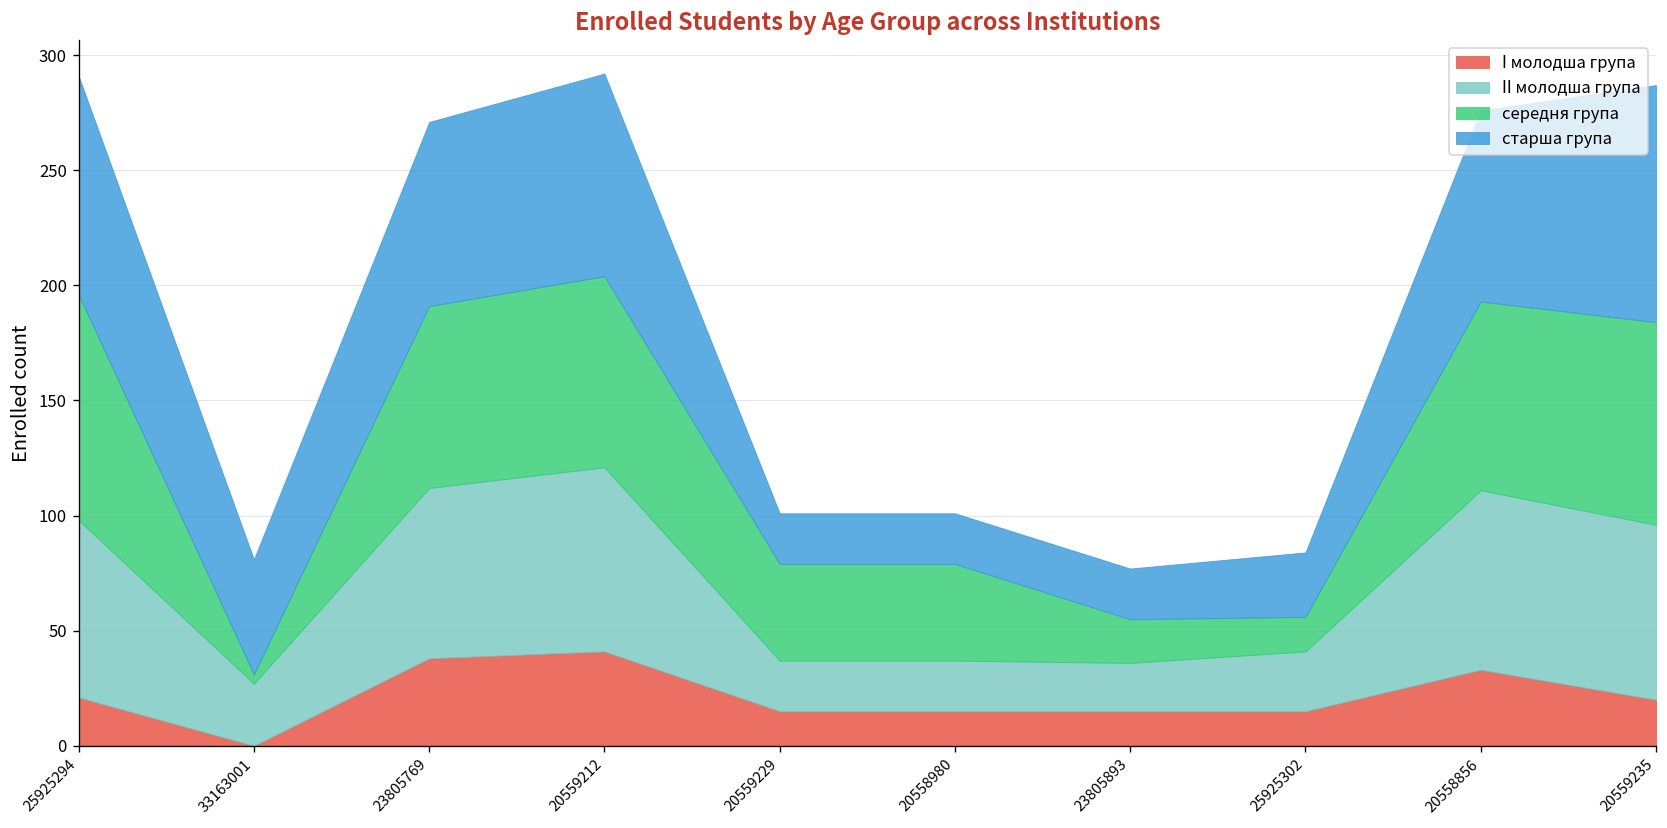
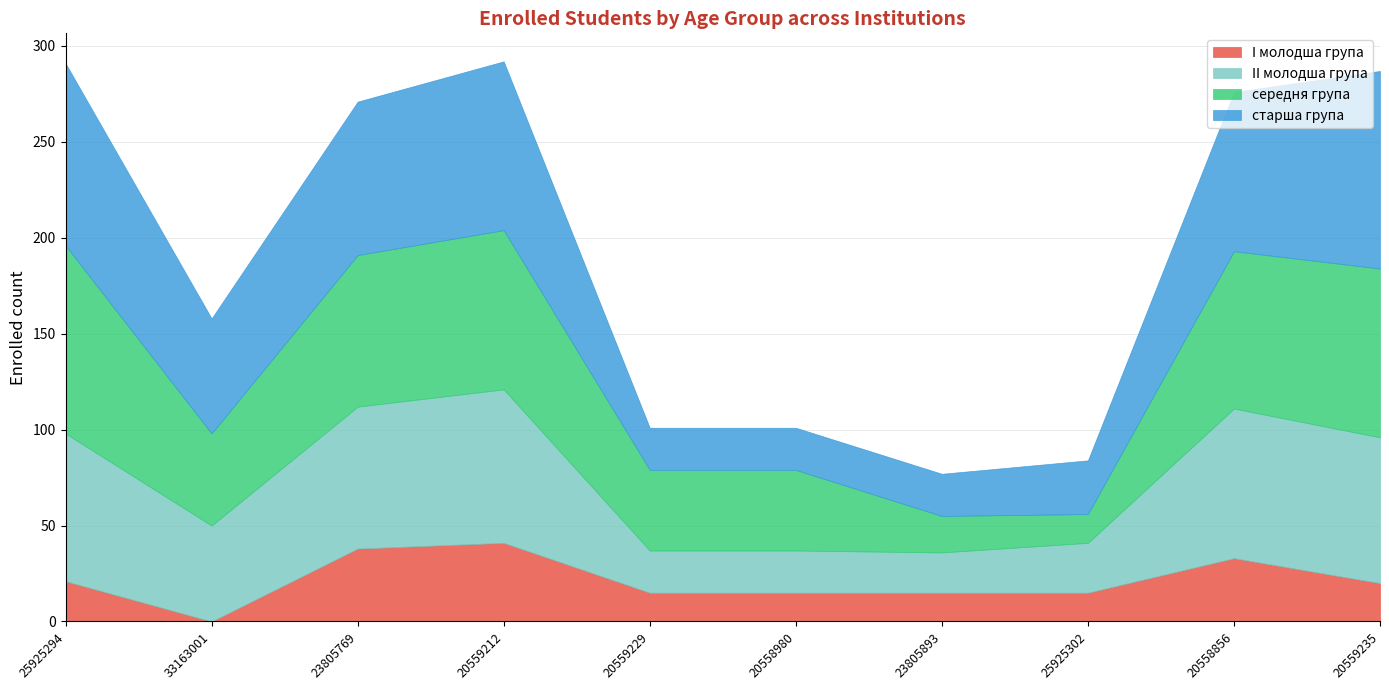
ІІ молодша група, 33163001: 27 -> 50
середня група, 33163001: 4 -> 48
старша група, 33163001: 50 -> 60
